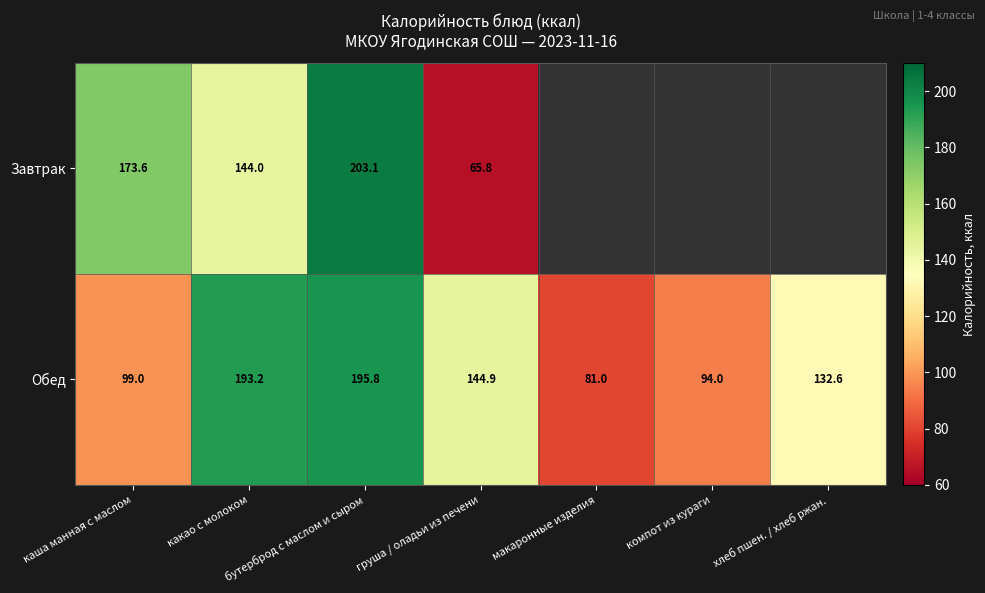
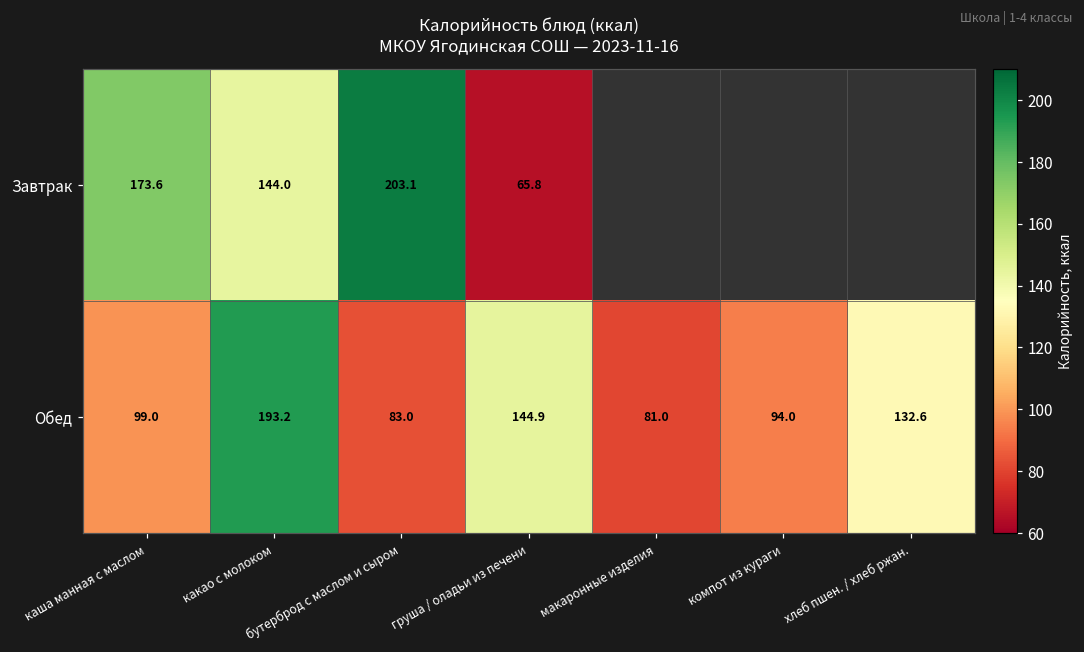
Обед, бутерброд с маслом и сыром: 195.8 -> 83.0
